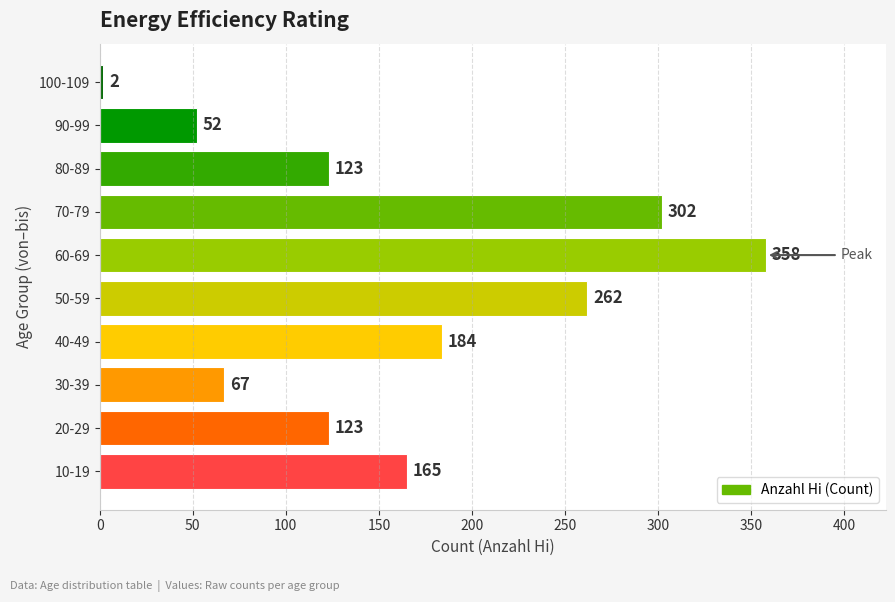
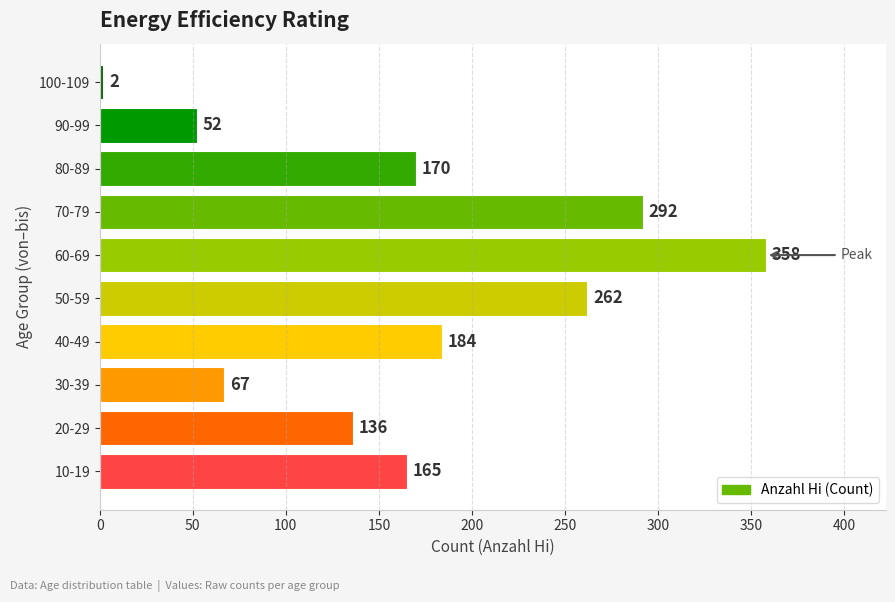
80-89: 123 -> 170
70-79: 302 -> 292
20-29: 123 -> 136
